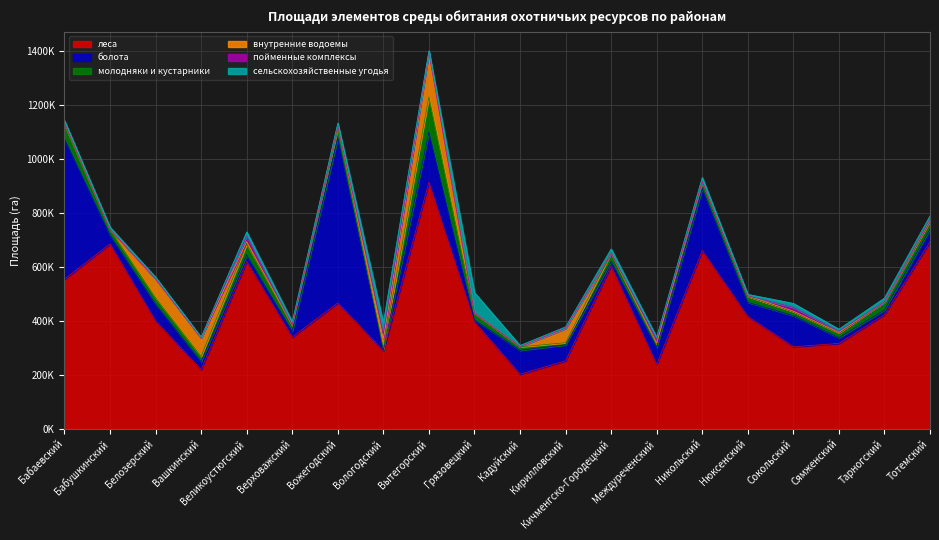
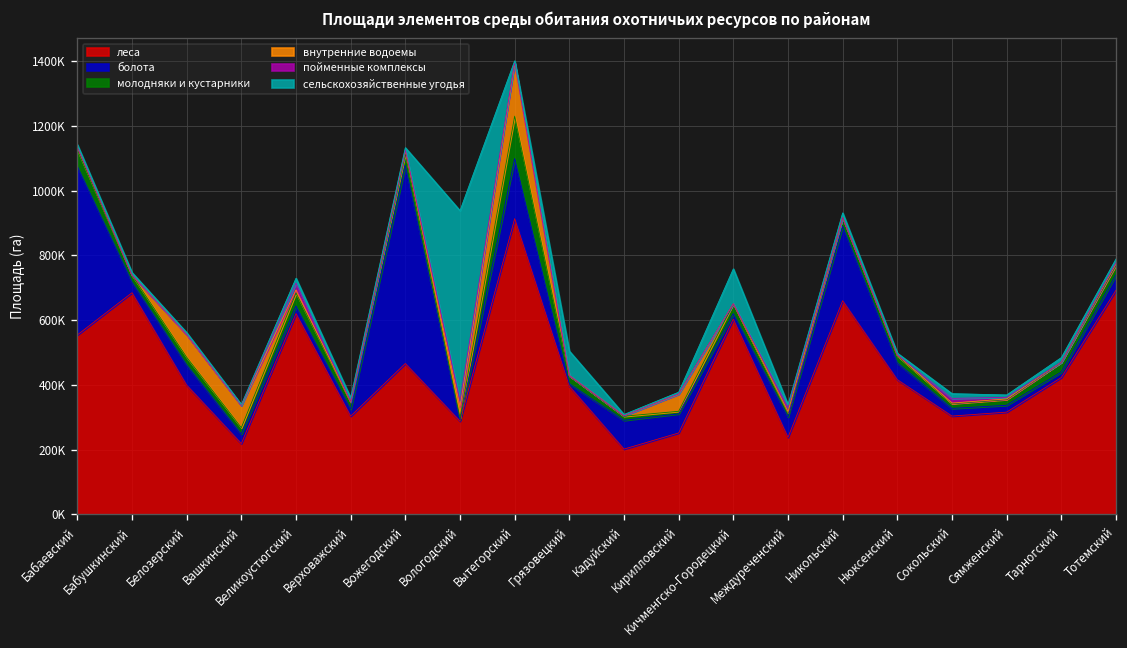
леса, Верховажский: 340000 -> 300000
сельскохозяйственные угодья, Вологодский: 40000 -> 590000
сельскохозяйственные угодья, Кичменгско-Городецкий: 20000 -> 110000
болота, Сокольский: 120000 -> 20000
